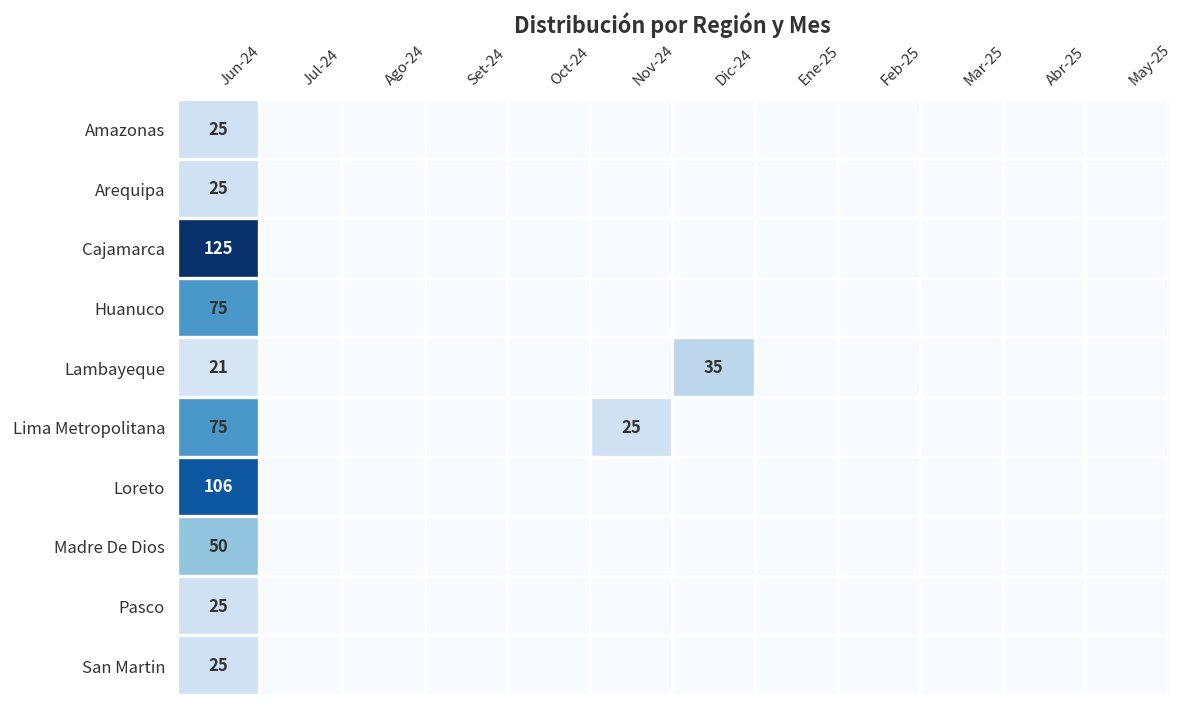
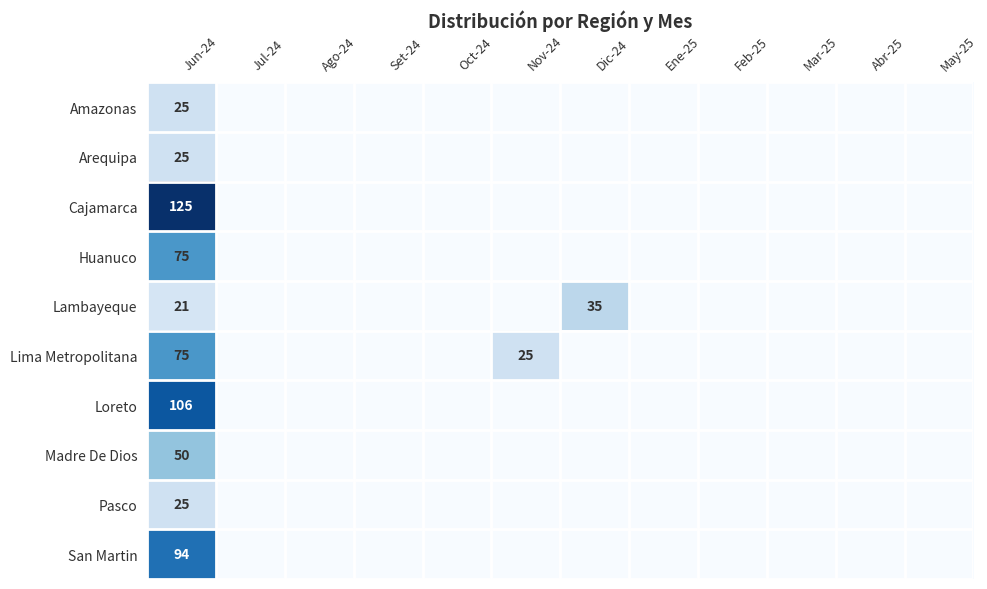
San Martin, Jun-24: 25 -> 94
